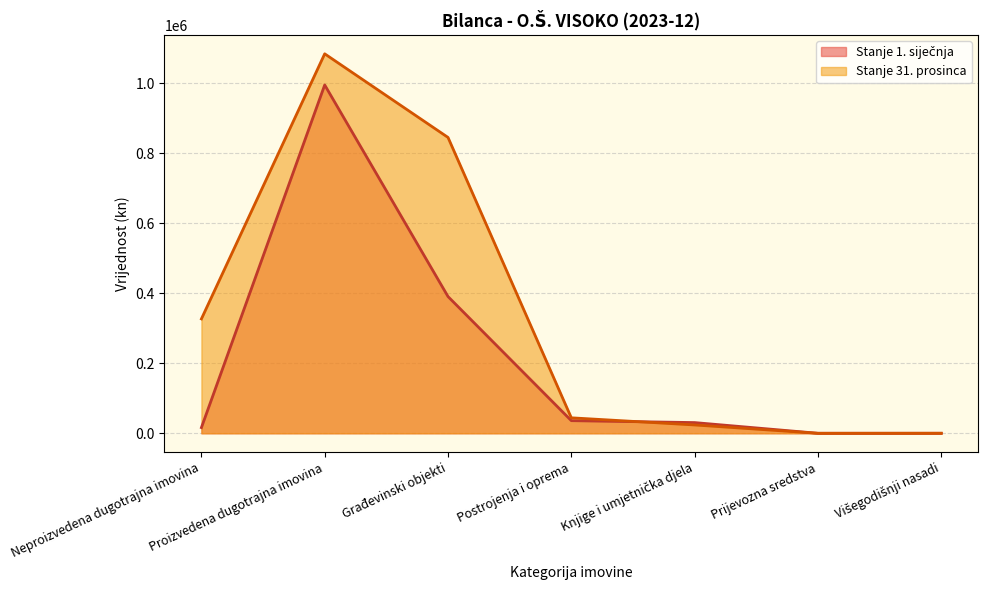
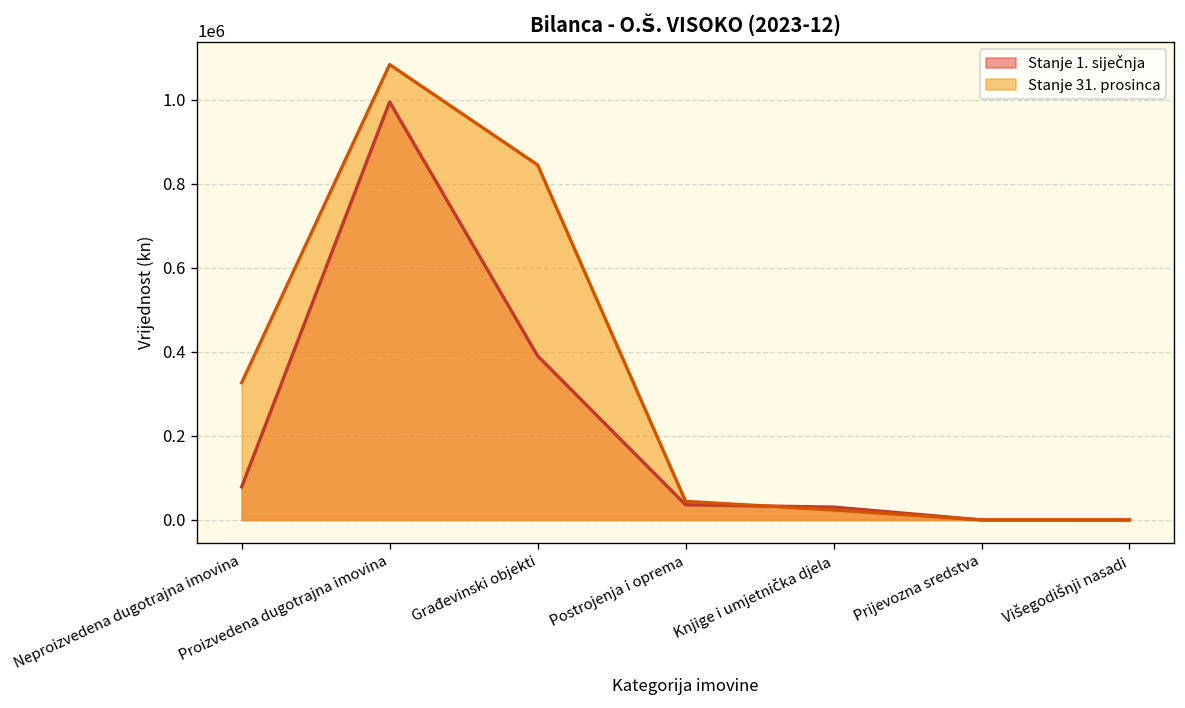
Stanje 1. siječnja, Neproizvedena dugotrajna imovina: 20000 -> 80000
